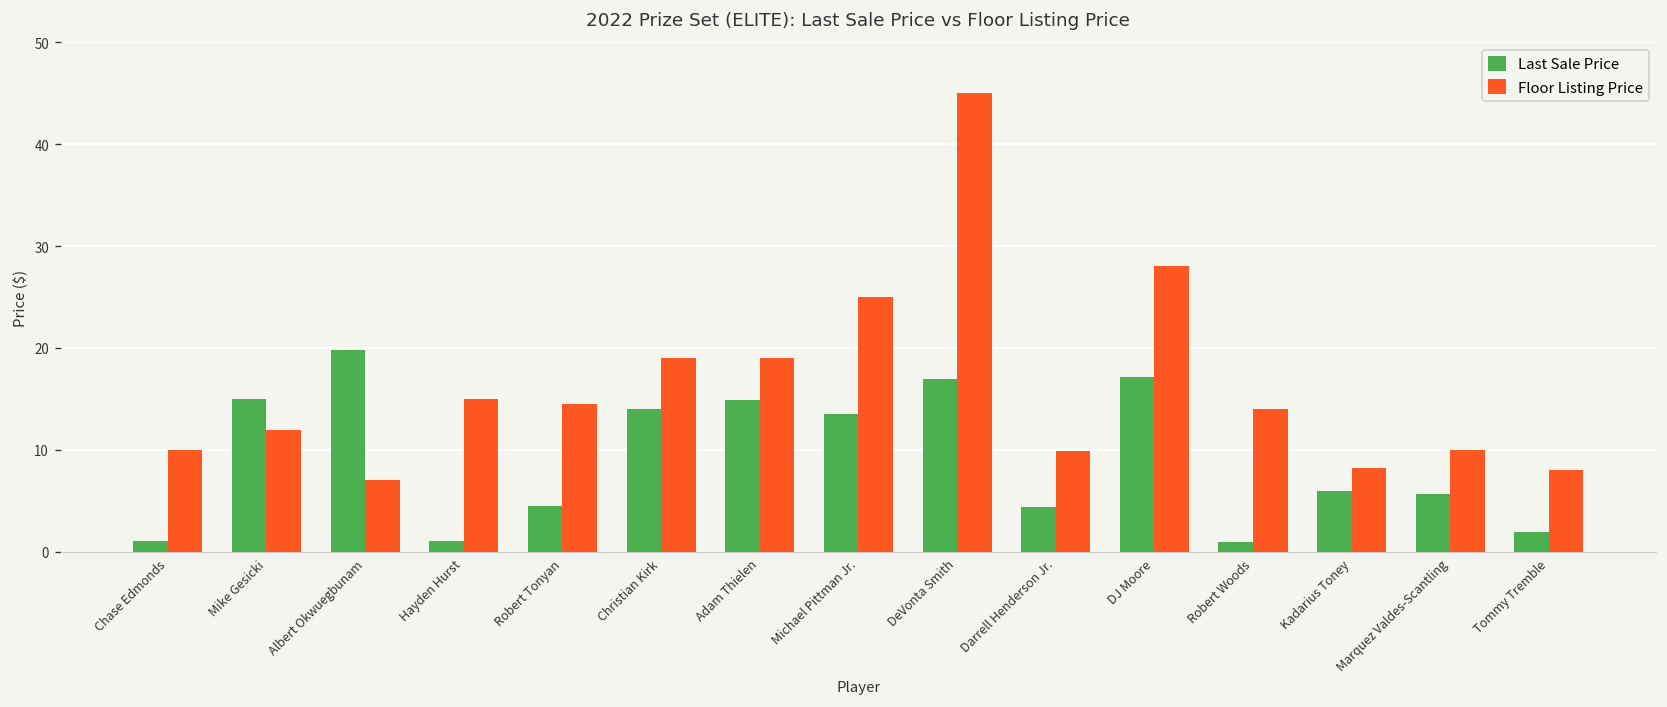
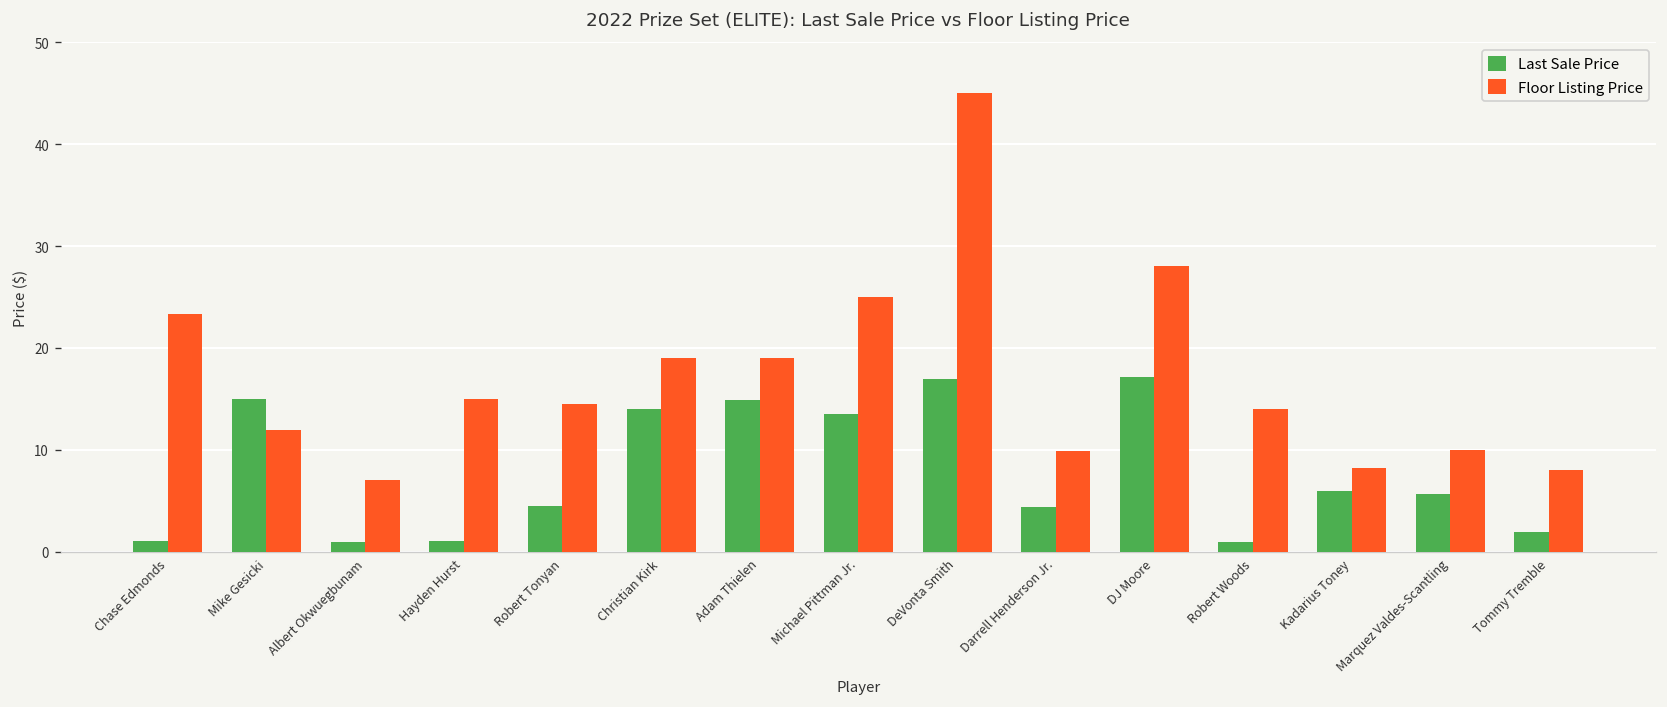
Floor Listing Price, Chase Edmonds: 10 -> 23
Last Sale Price, Albert Okwuegbunam: 20 -> 1
